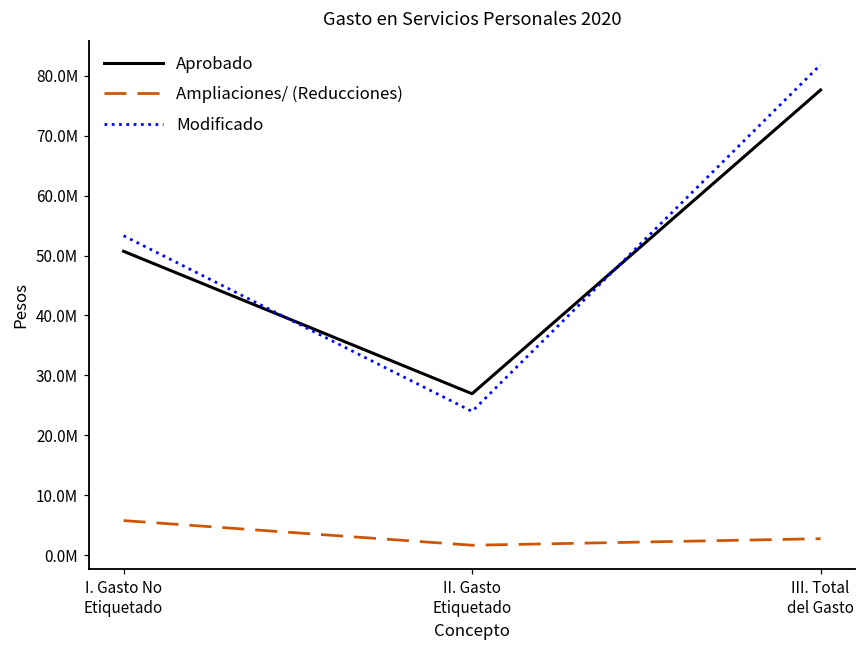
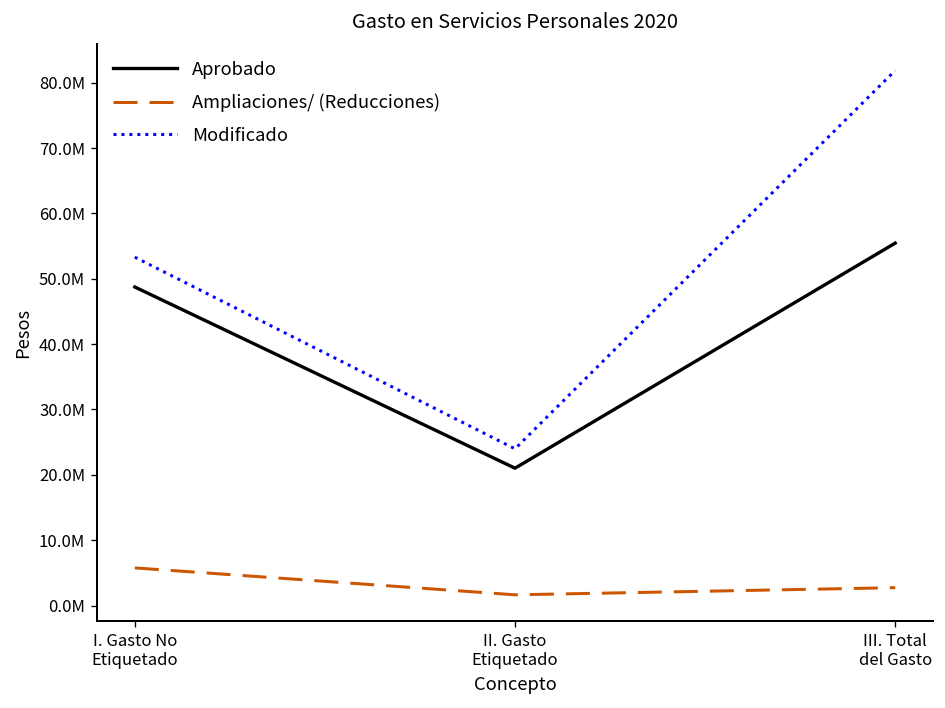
Aprobado, I. Gasto No Etiquetado: 51000000 -> 49000000
Aprobado, II. Gasto Etiquetado: 27000000 -> 21000000
Aprobado, III. Total del Gasto: 78000000 -> 55000000
